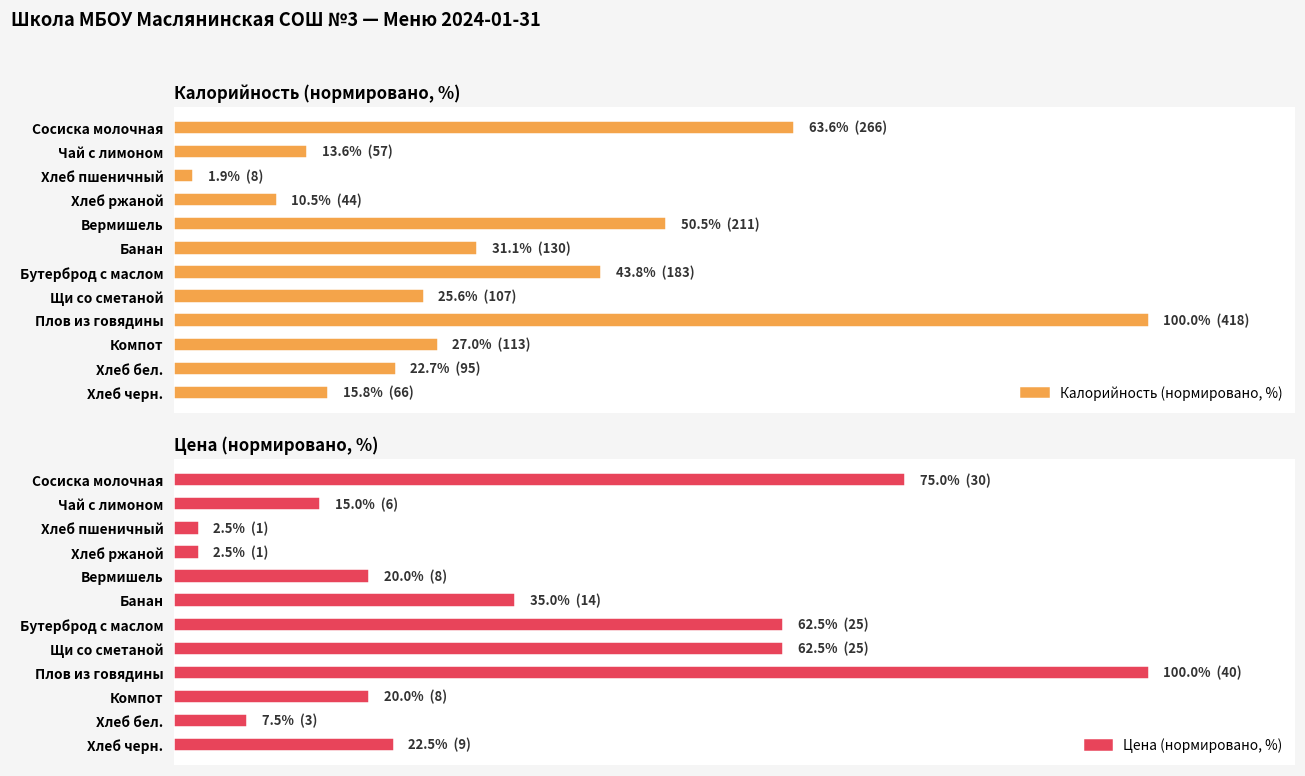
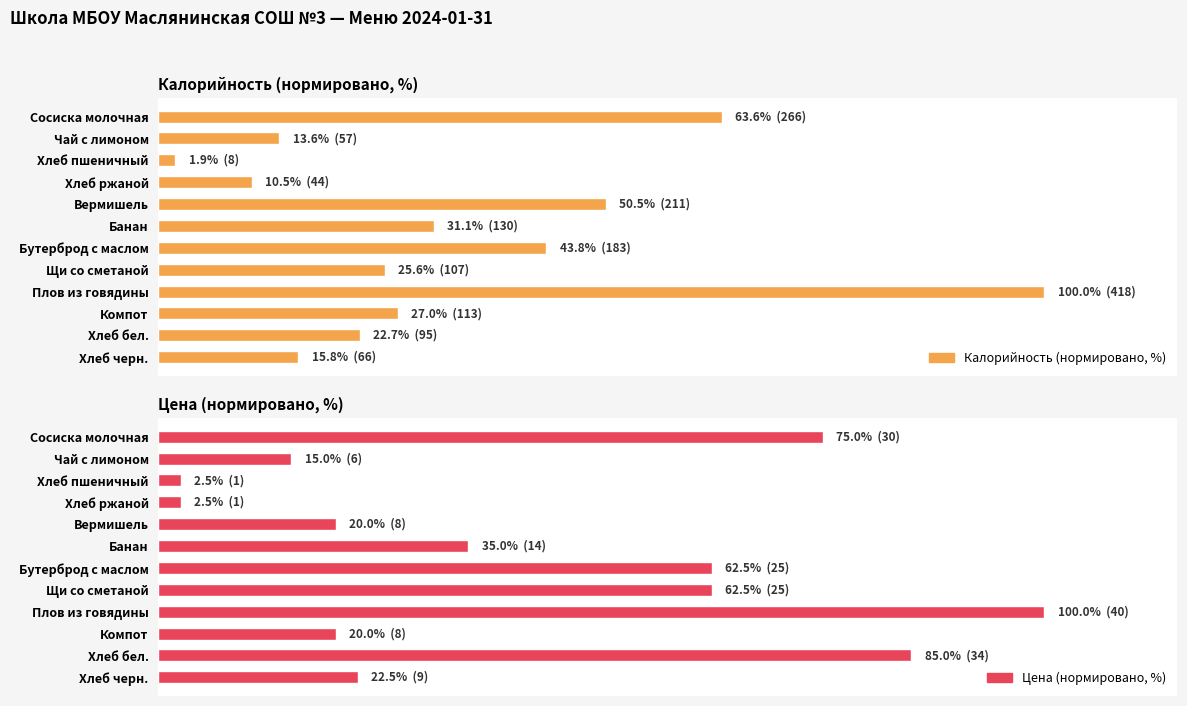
Цена (нормировано, %), Хлеб бел.: 7.5% (3) -> 85.0% (34)
